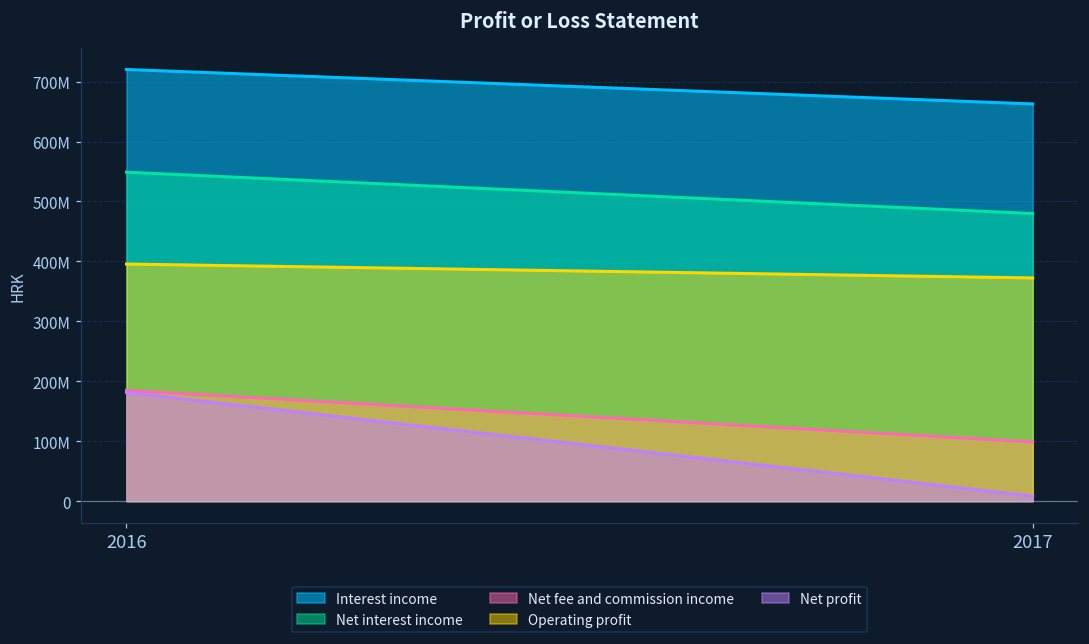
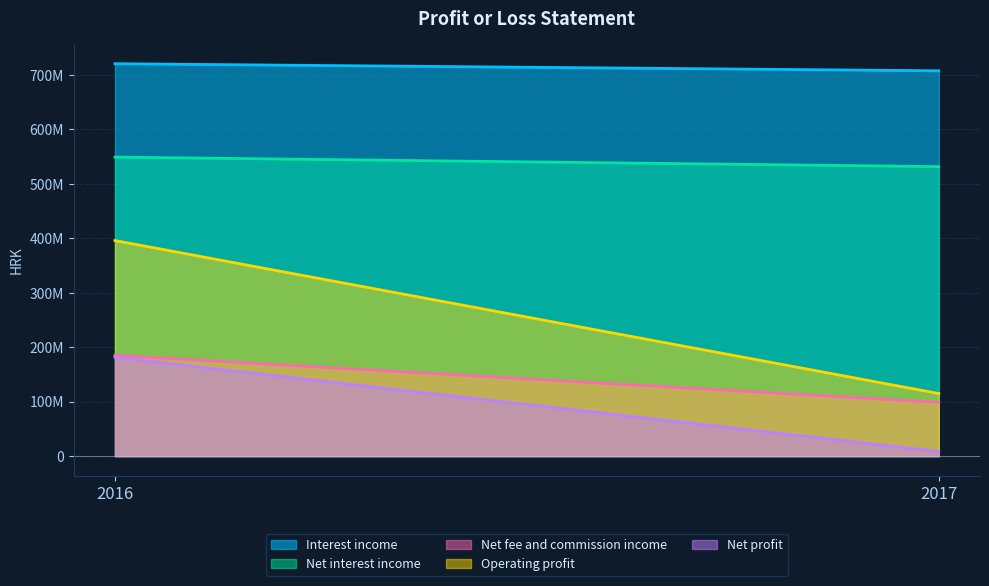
Interest income, 2017: 660000000 -> 710000000
Net interest income, 2017: 480000000 -> 530000000
Operating profit, 2017: 370000000 -> 110000000
